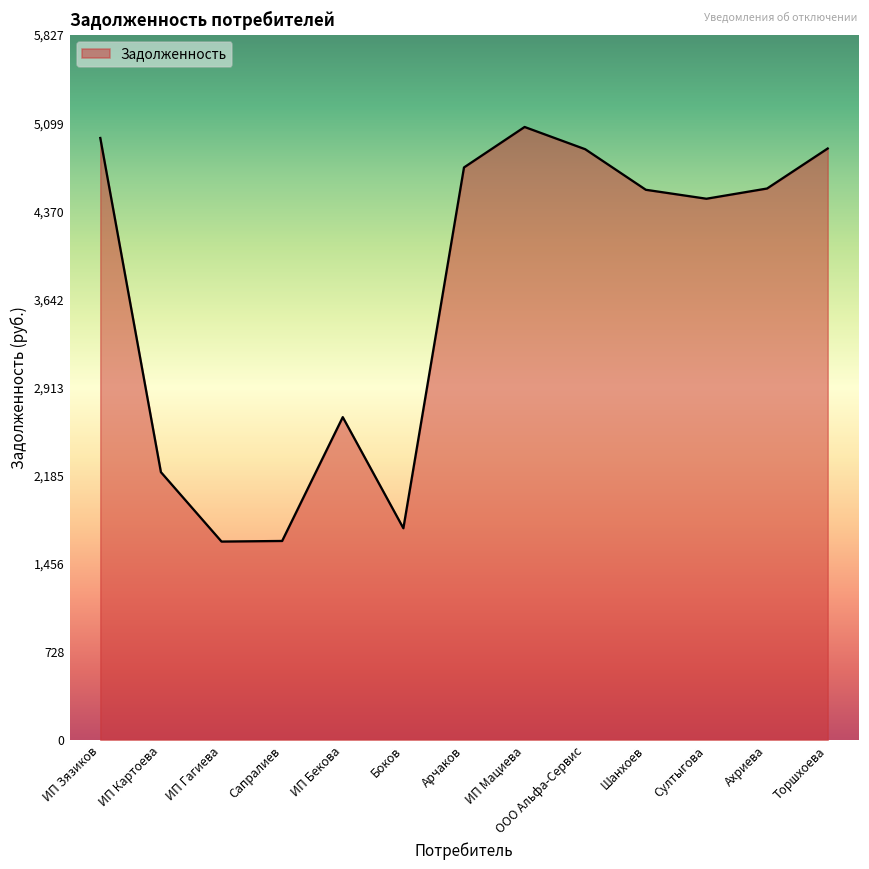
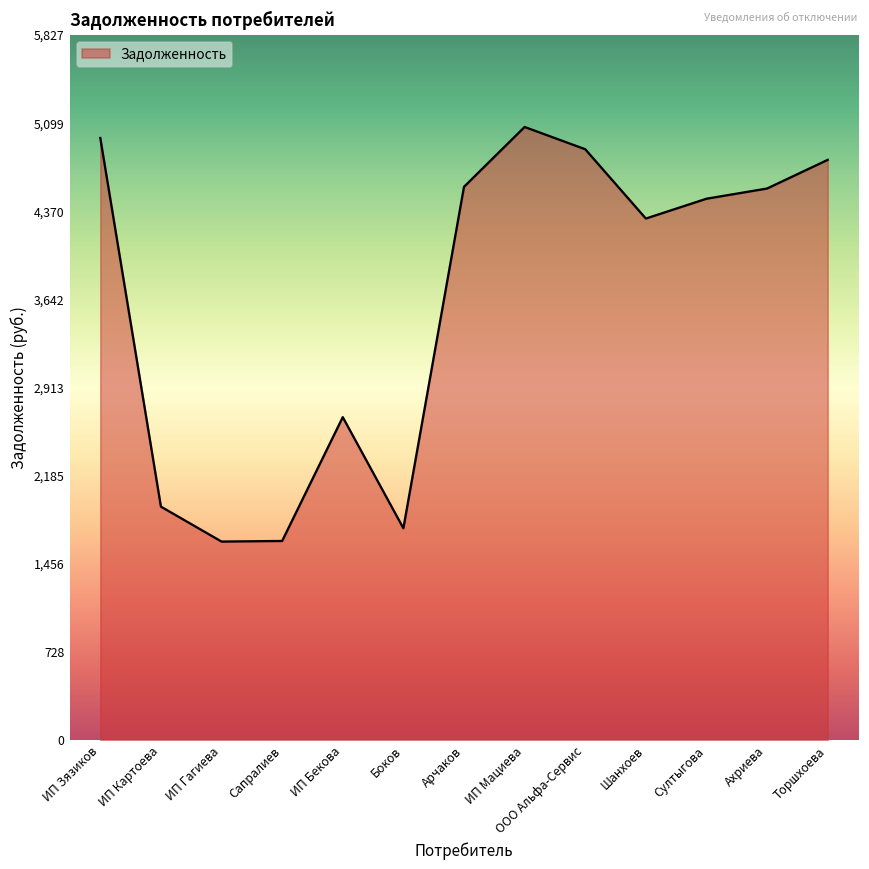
ИП Картоева: 2,210 -> 1,930
Арчаков: 4,730 -> 4,570
Шанхоев: 4,550 -> 4,310
Торшхоева: 4,890 -> 4,800
